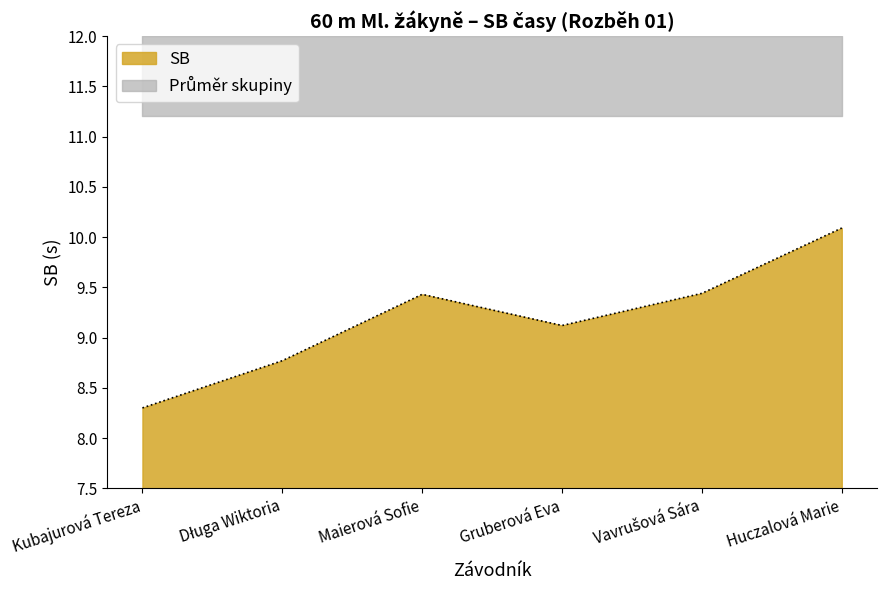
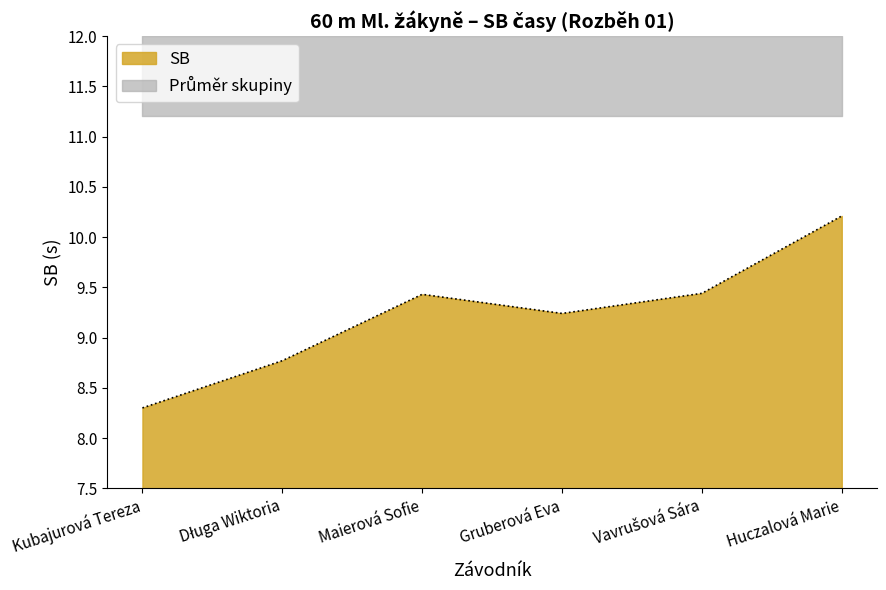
SB, Gruberová Eva: 9.12 -> 9.24
SB, Huczalová Marie: 10.09 -> 10.21
